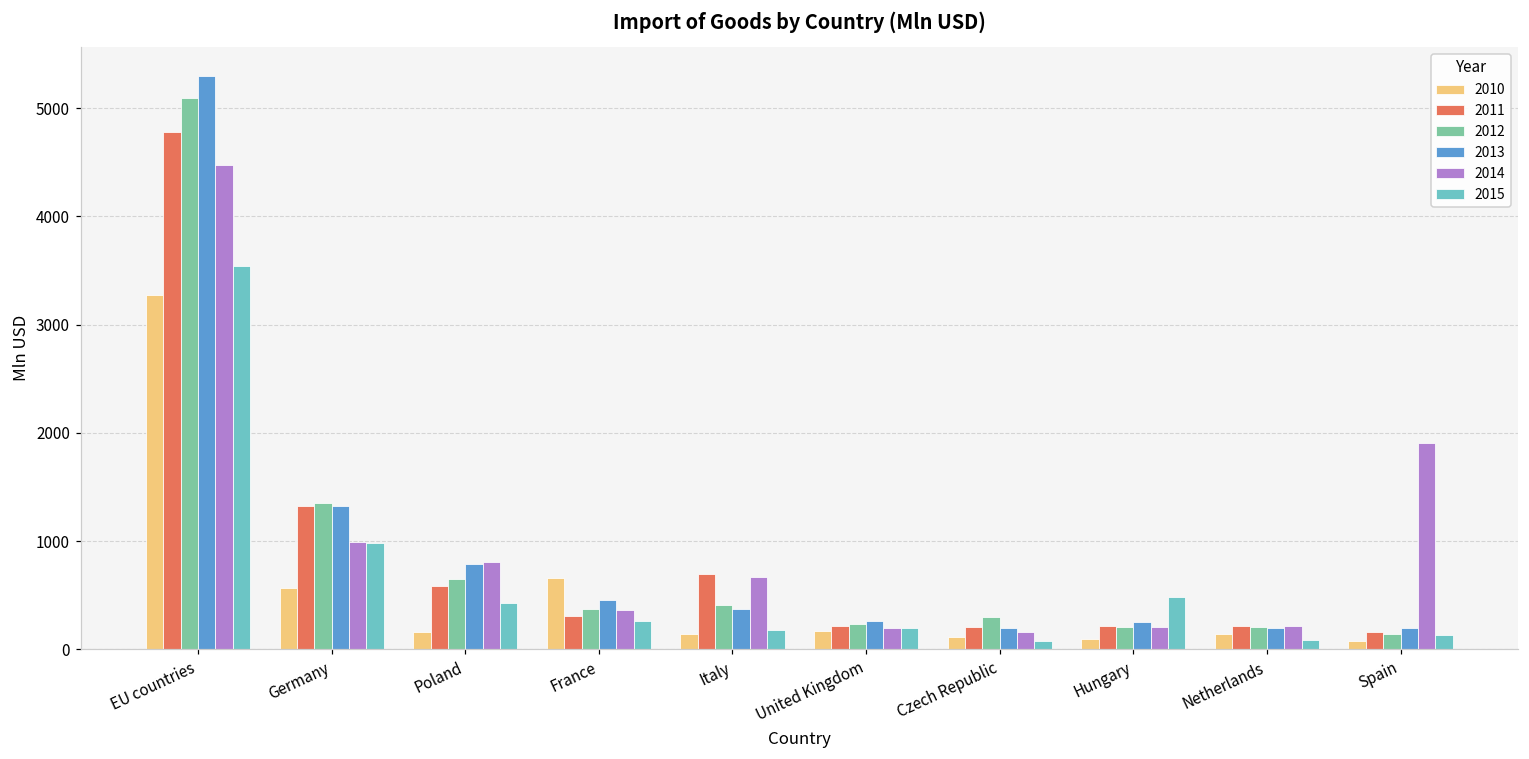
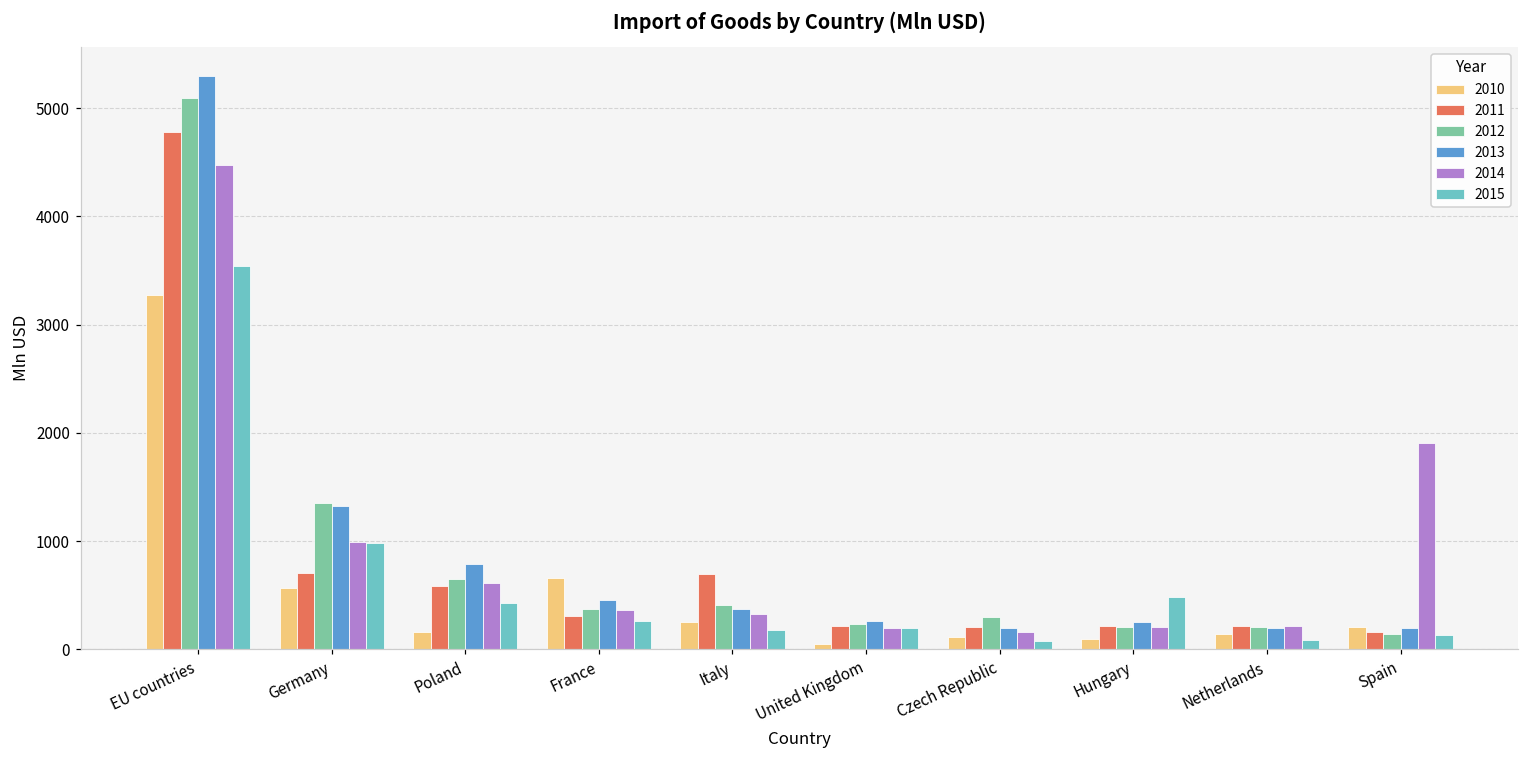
2011, Germany: 1300 -> 700
2014, Poland: 800 -> 600
2010, Italy: 100 -> 300
2014, Italy: 700 -> 300
2010, United Kingdom: 200 -> 0
2010, Spain: 100 -> 200
